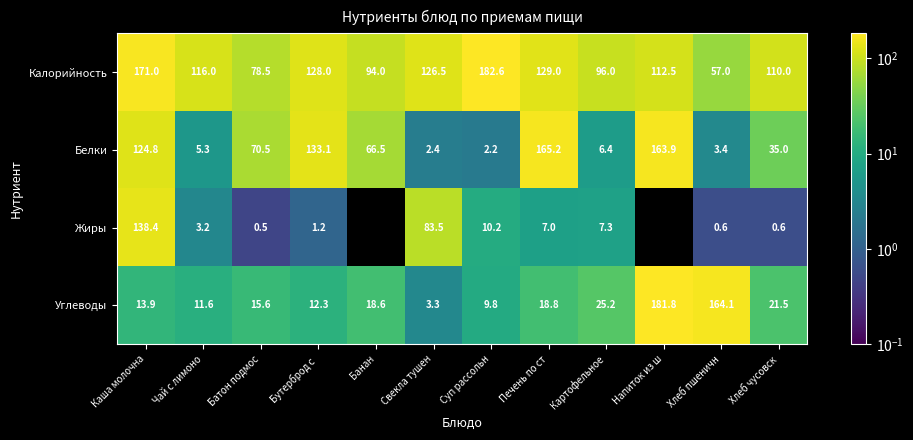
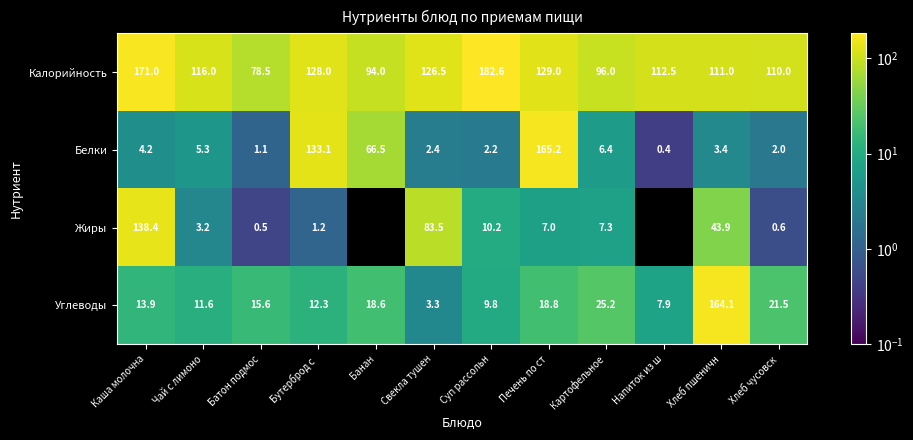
Калорийность, Хлеб пшеничн: 57.0 -> 111.0
Белки, Каша молочна: 124.8 -> 4.2
Белки, Батон подмос: 70.5 -> 1.1
Белки, Напиток из ш: 163.9 -> 0.4
Белки, Хлеб чусовск: 35.0 -> 2.0
Жиры, Хлеб пшеничн: 0.6 -> 43.9
Углеводы, Напиток из ш: 181.8 -> 7.9
